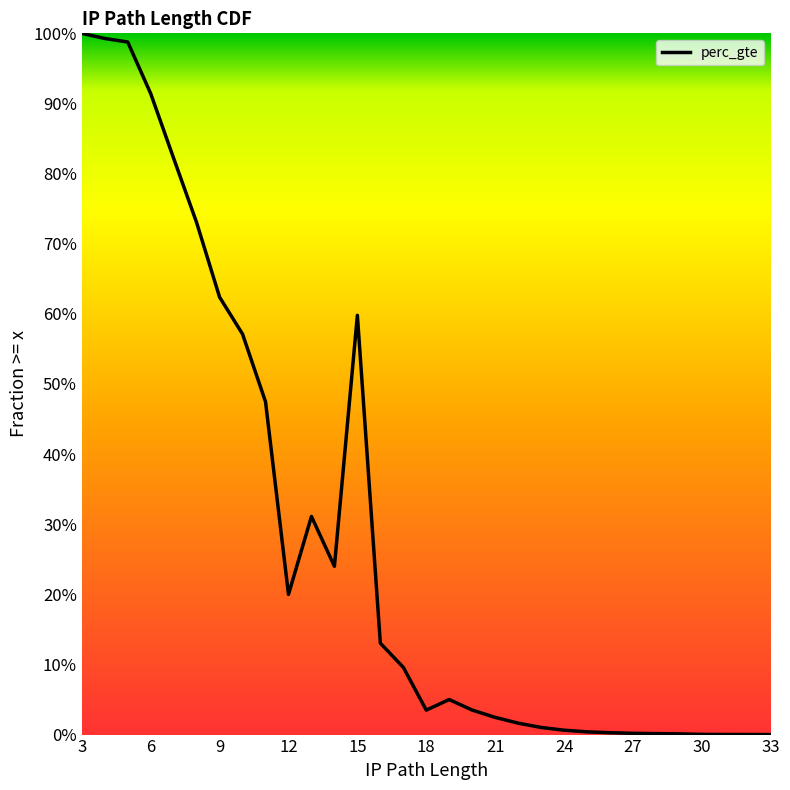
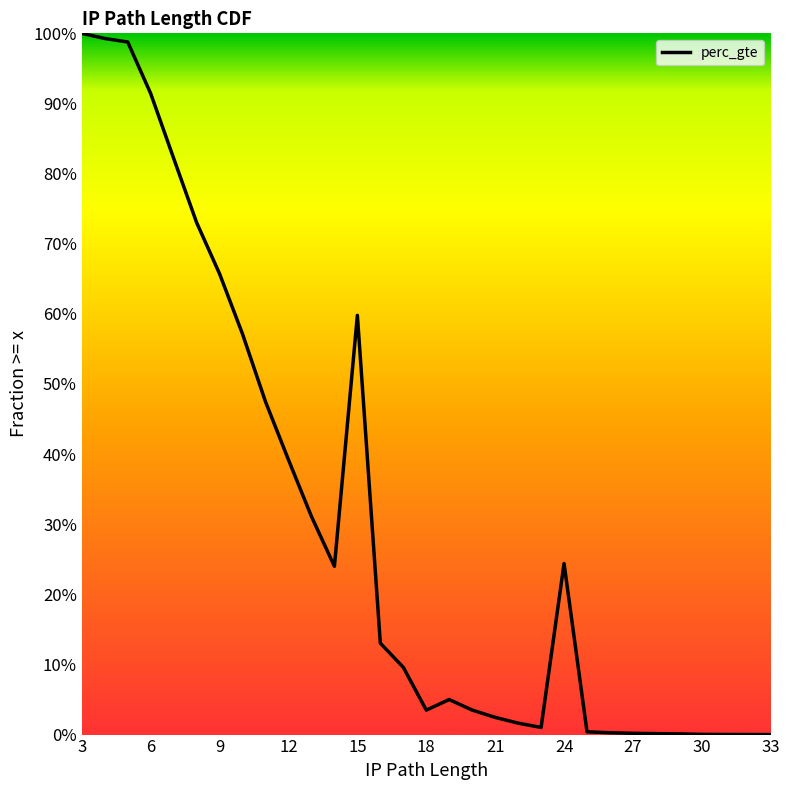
9: 62% -> 66%
12: 20% -> 39%
24: 1% -> 24%
